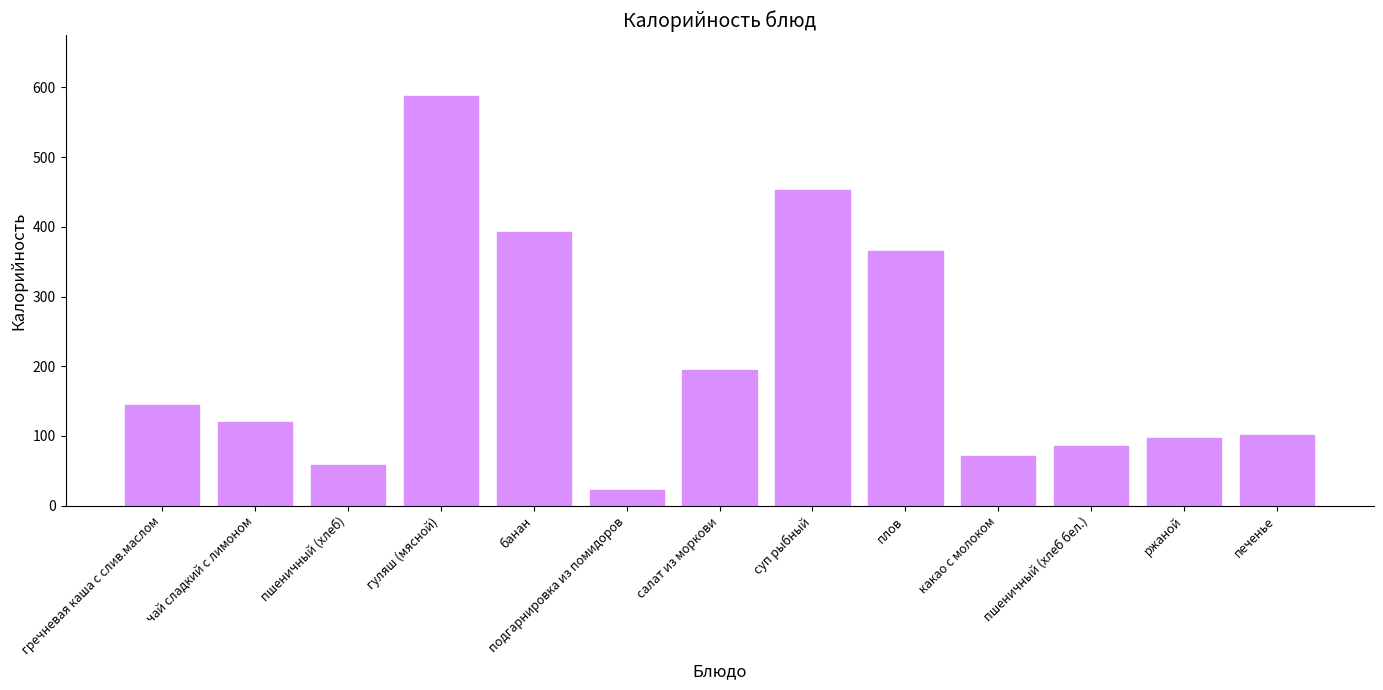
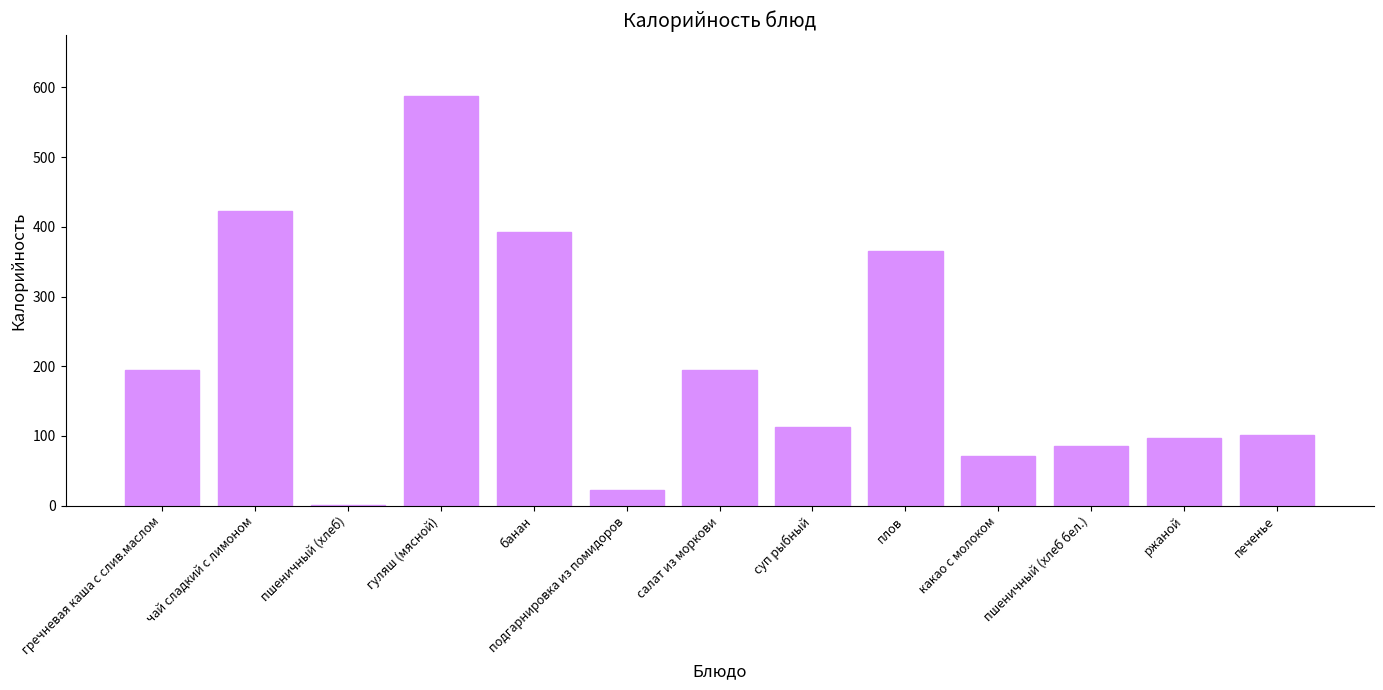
гречневая каша с слив.маслом: 150 -> 190
чай сладкий с лимоном: 120 -> 420
пшеничный (хлеб): 60 -> 0
суп рыбный: 450 -> 110
